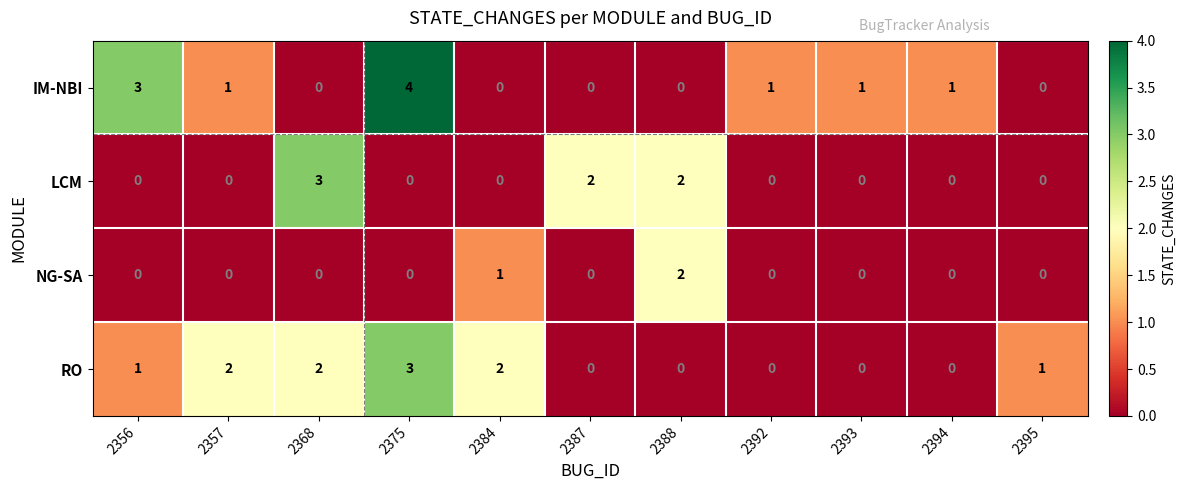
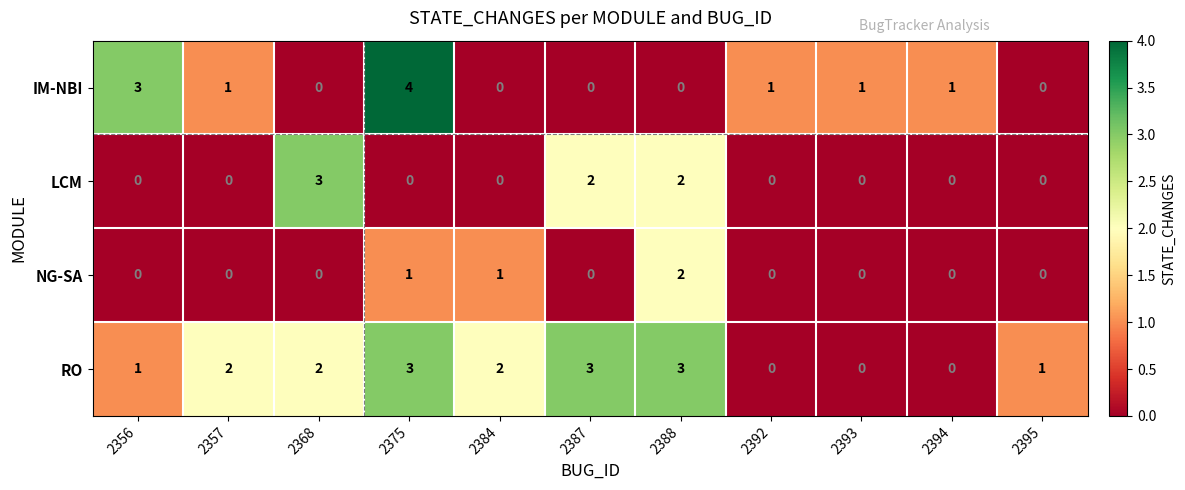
NG-SA, 2375: 0 -> 1
RO, 2387: 0 -> 3
RO, 2388: 0 -> 3
